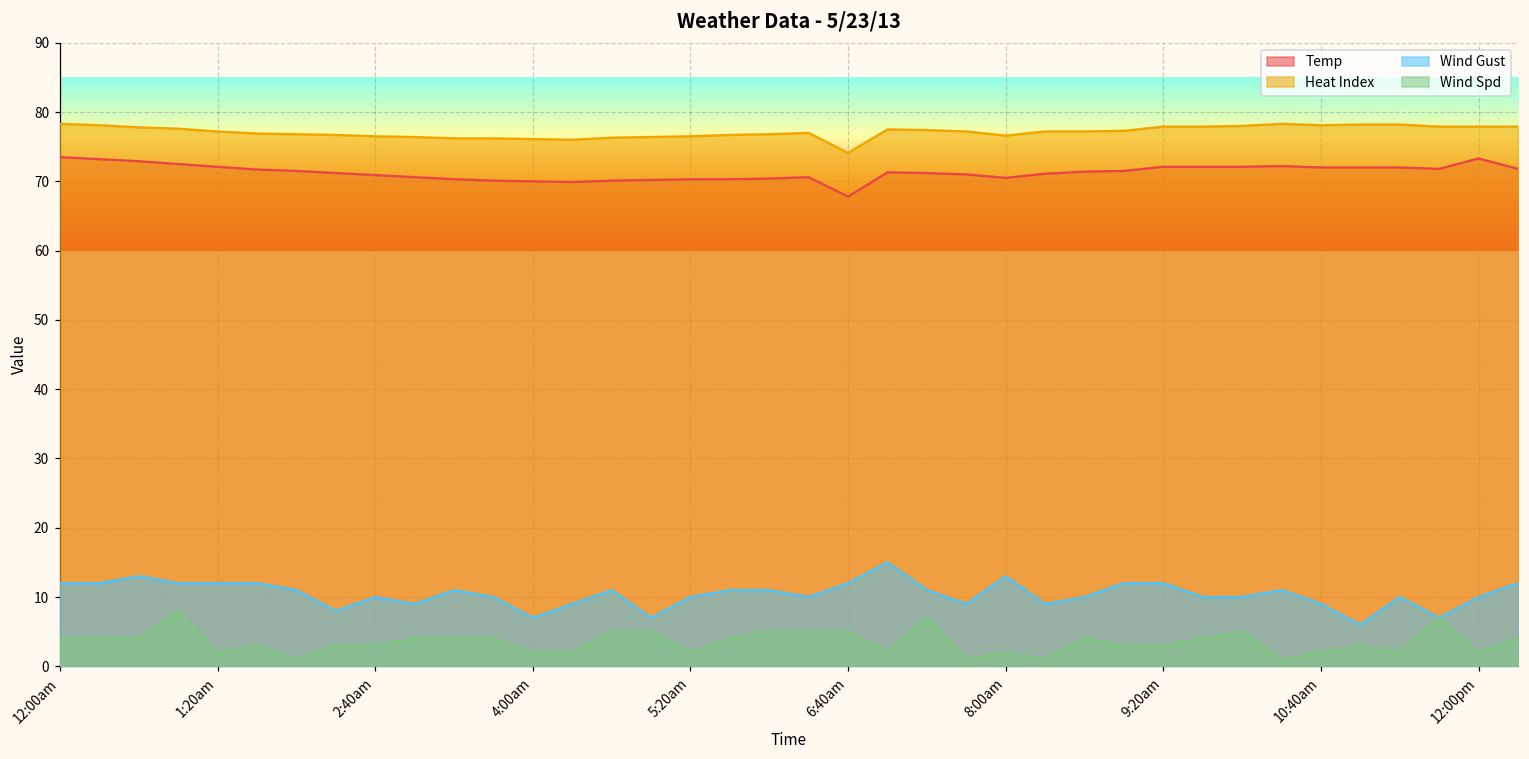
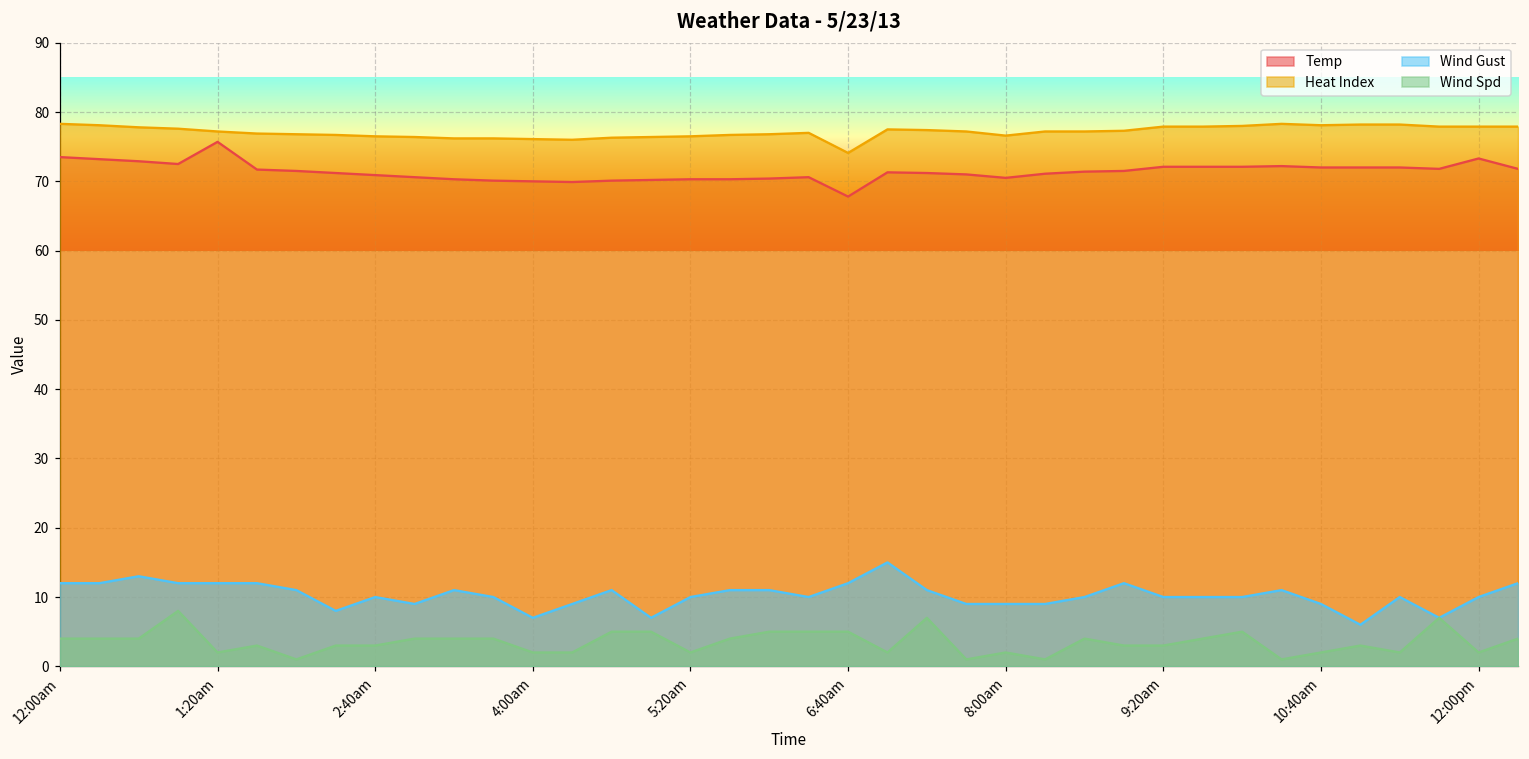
Temp, 1:20am: 72 -> 76
Wind Gust, 8:00am: 13 -> 9
Wind Gust, 9:20am: 12 -> 10
